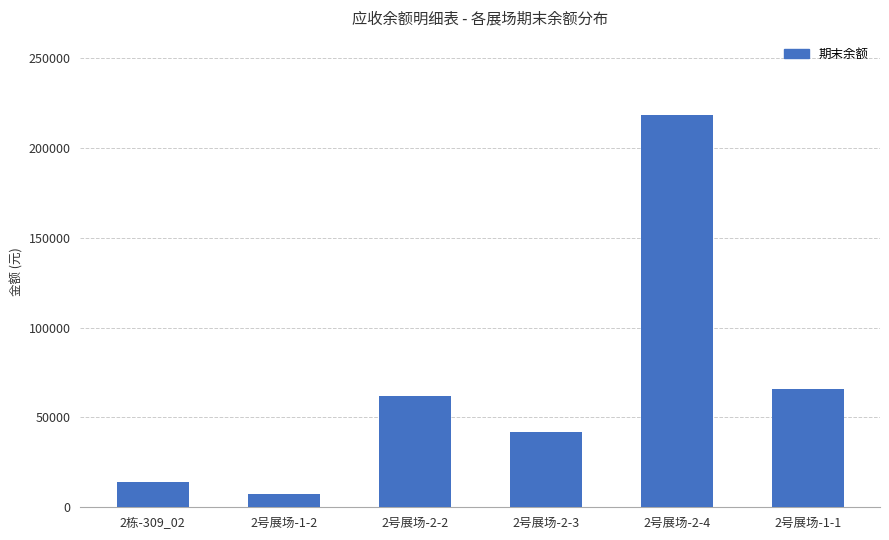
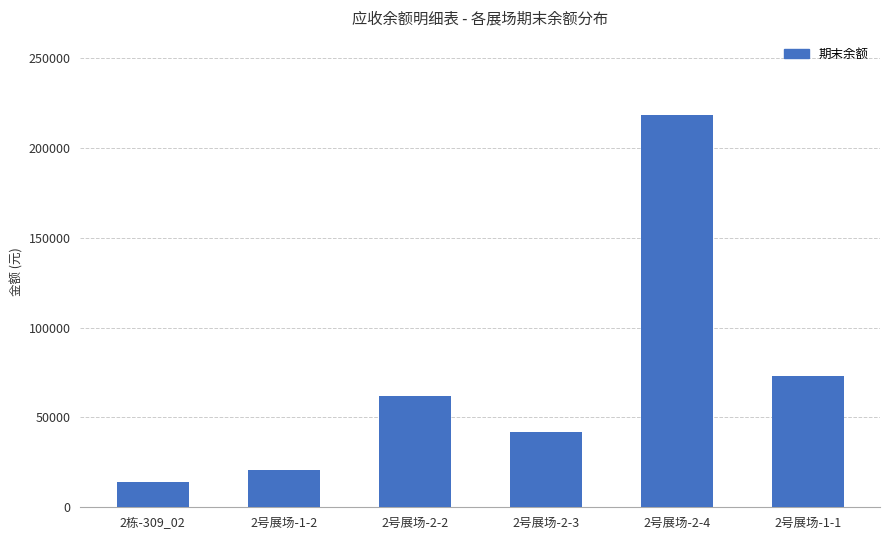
2号展场-1-2: 7000 -> 21000
2号展场-1-1: 66000 -> 73000
